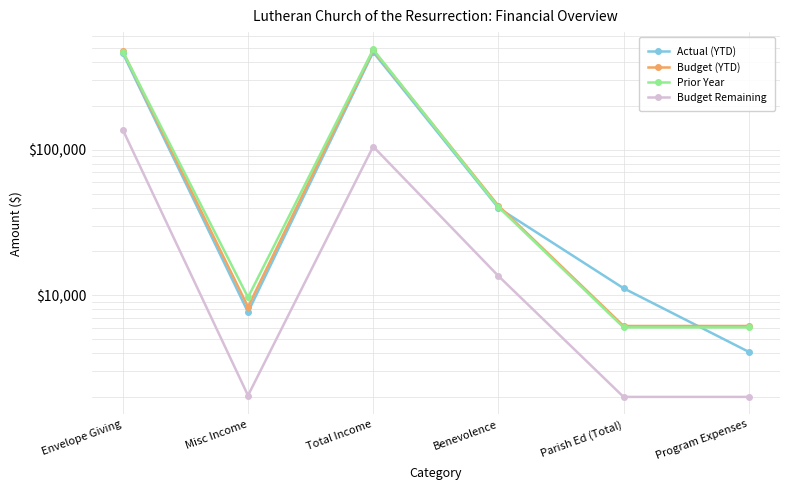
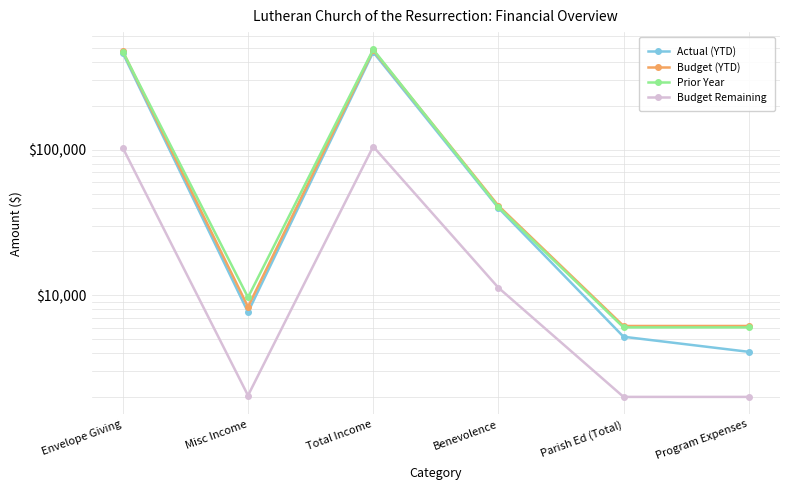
Budget Remaining, Envelope Giving: $140,000 -> $100,000
Budget Remaining, Benevolence: $14,000 -> $11,000
Actual (YTD), Parish Ed (Total): $11,000 -> $5,200
